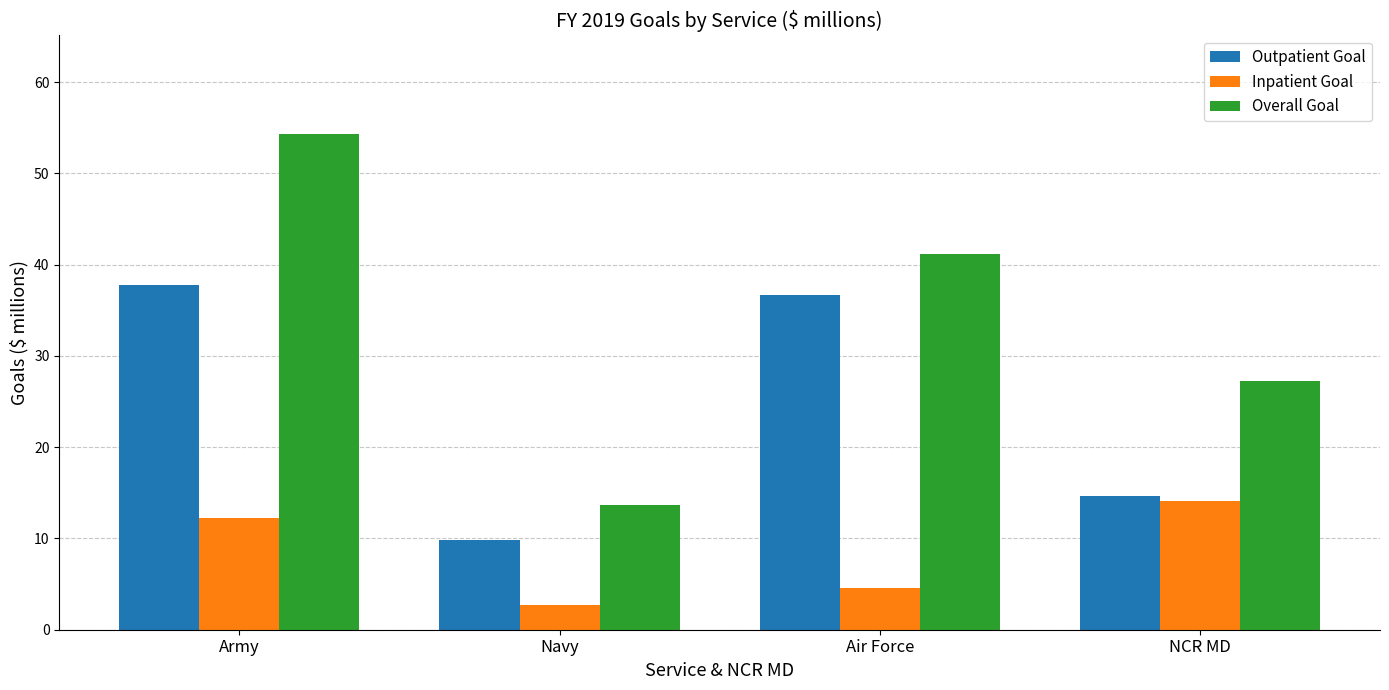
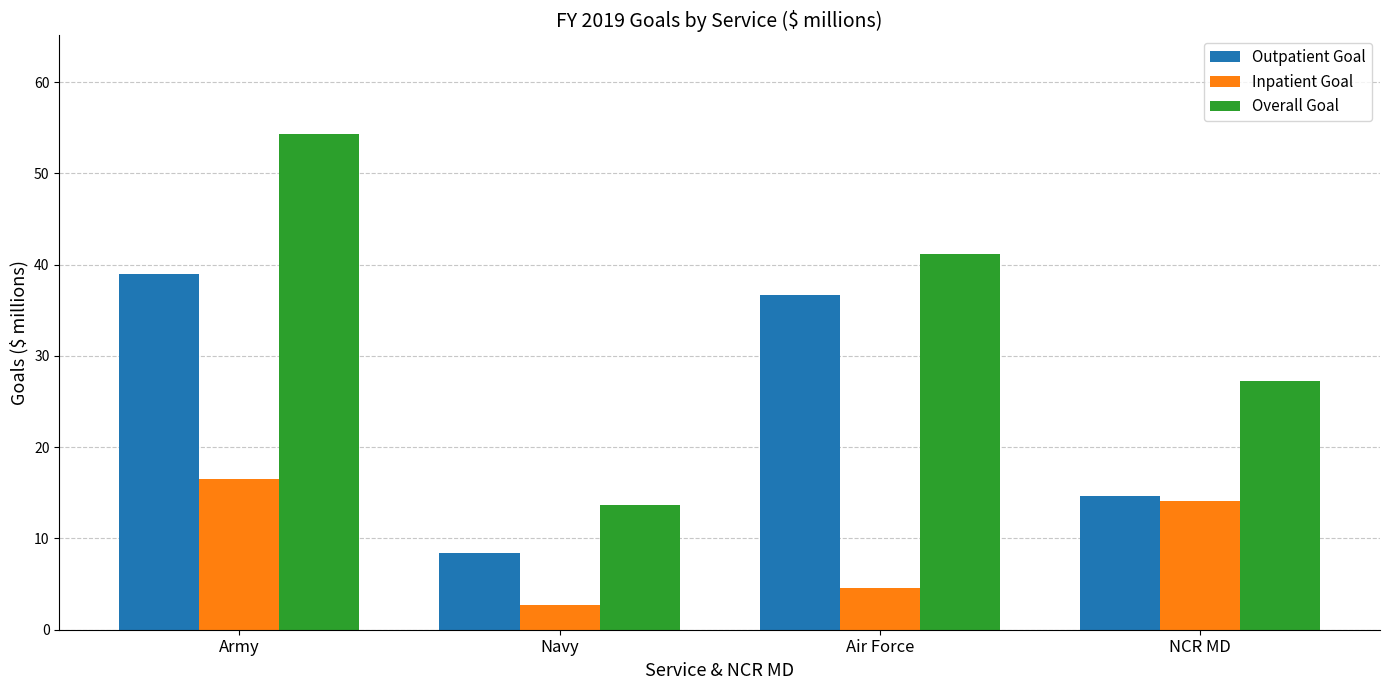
Outpatient Goal, Army: 38 -> 39
Inpatient Goal, Army: 12 -> 17
Outpatient Goal, Navy: 10 -> 8
